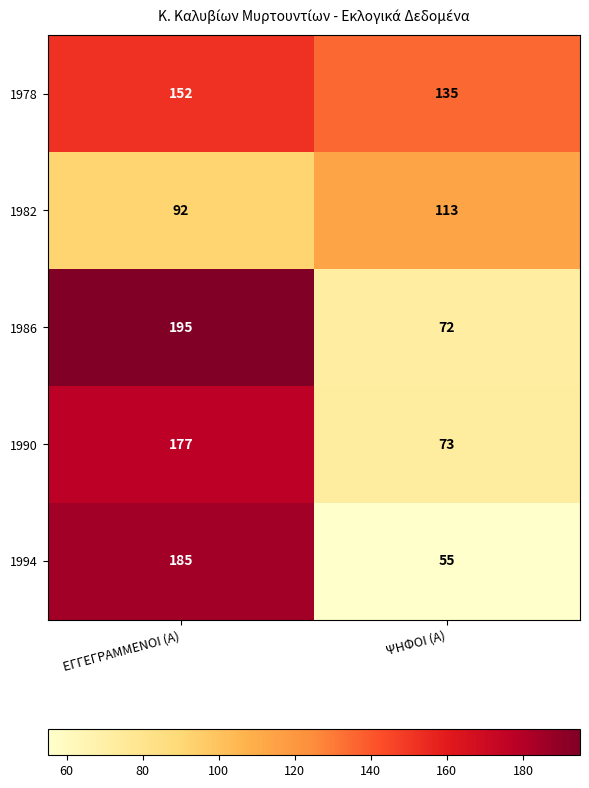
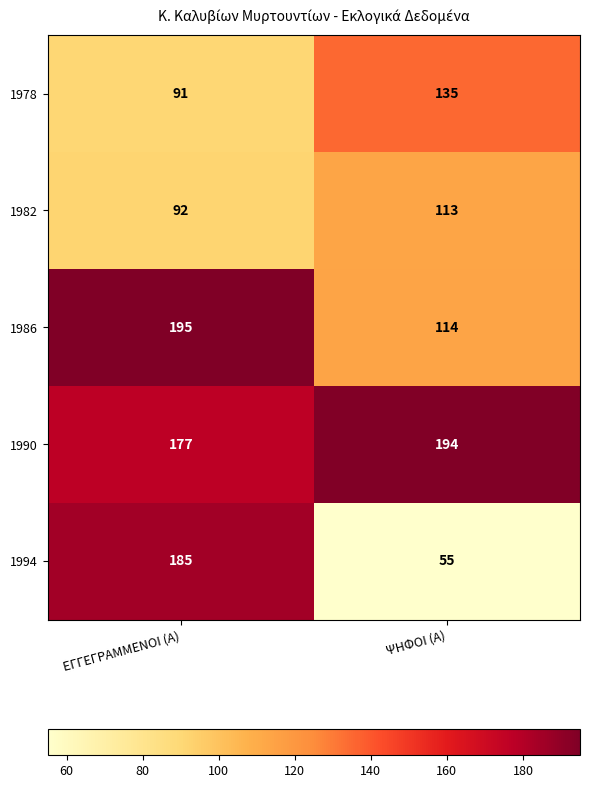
1978, ΕΓΓΕΓΡΑΜΜΕΝΟΙ (Α): 152 -> 91
1986, ΨΗΦΟΙ (Α): 72 -> 114
1990, ΨΗΦΟΙ (Α): 73 -> 194
